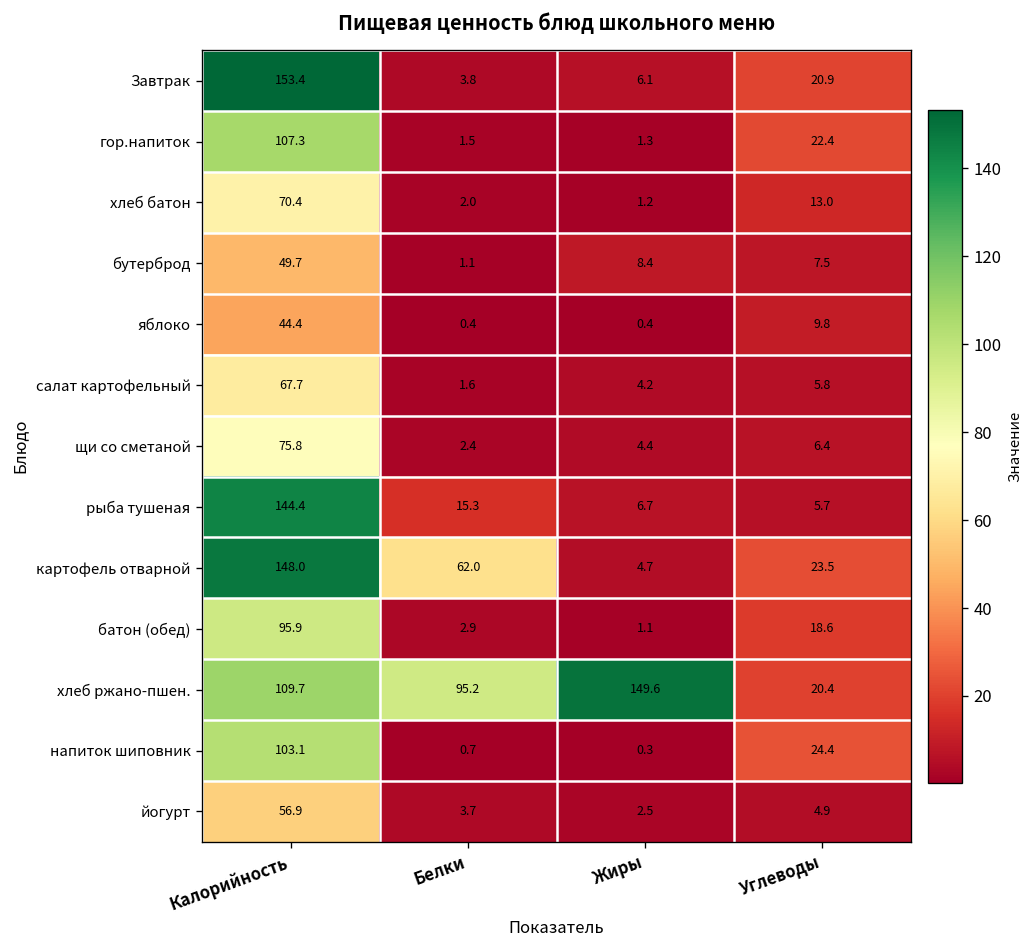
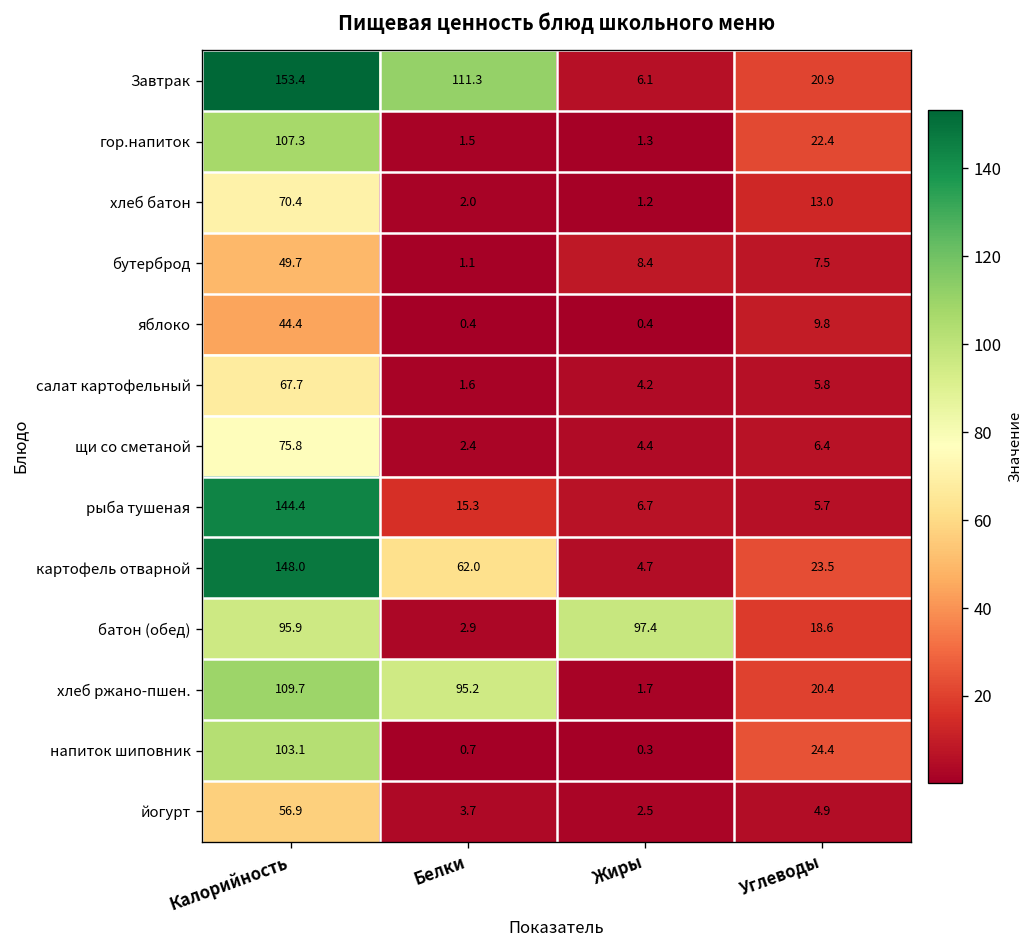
Завтрак, Белки: 3.8 -> 111.3
батон (обед), Жиры: 1.1 -> 97.4
хлеб ржано-пшен., Жиры: 149.6 -> 1.7
